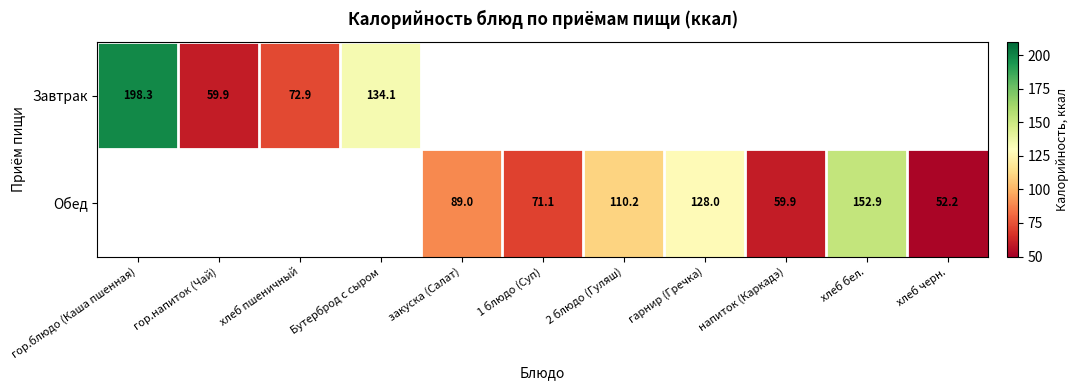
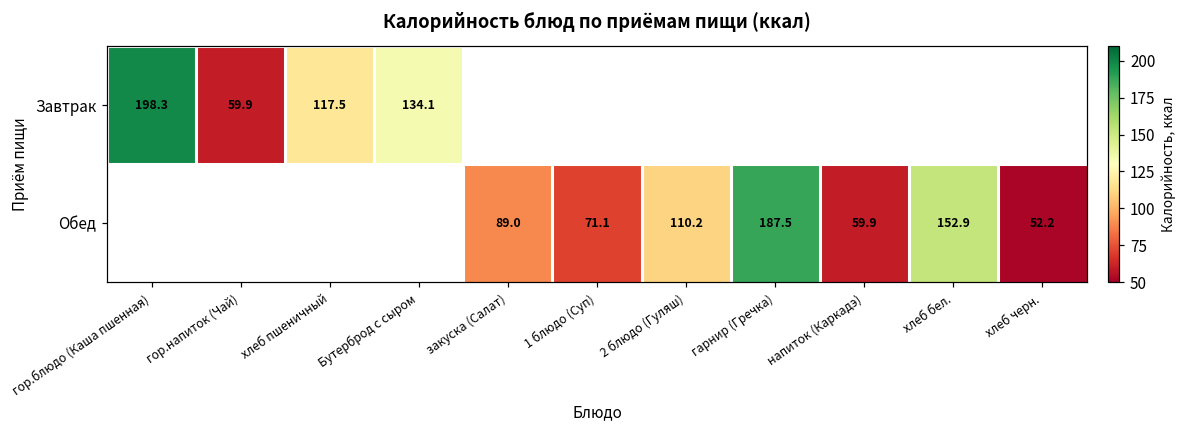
Завтрак, хлеб пшеничный: 72.9 -> 117.5
Обед, гарнир (Гречка): 128.0 -> 187.5
